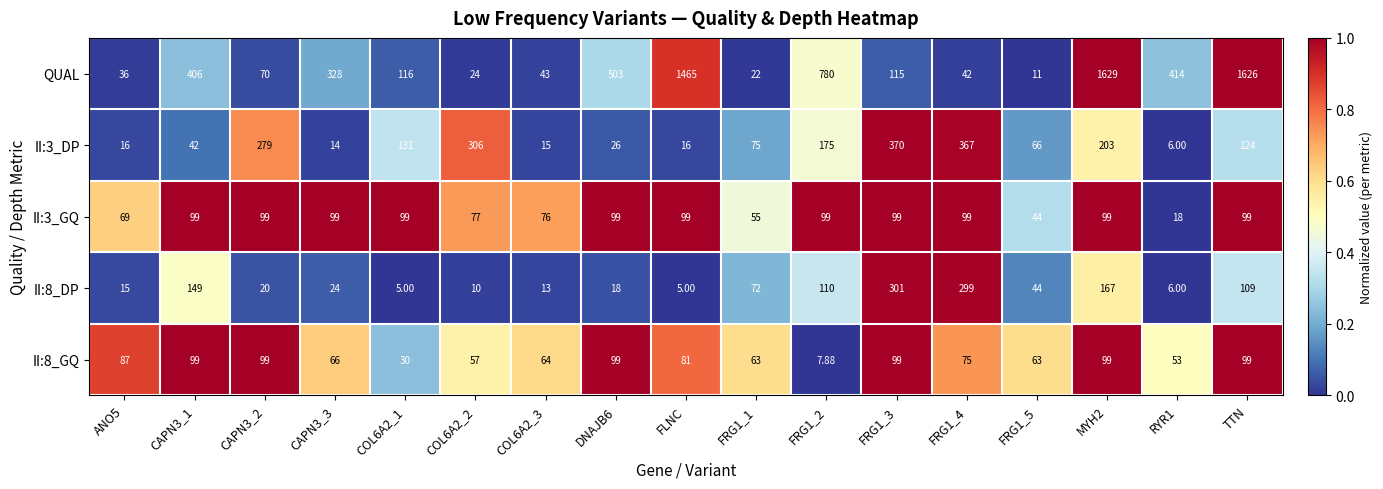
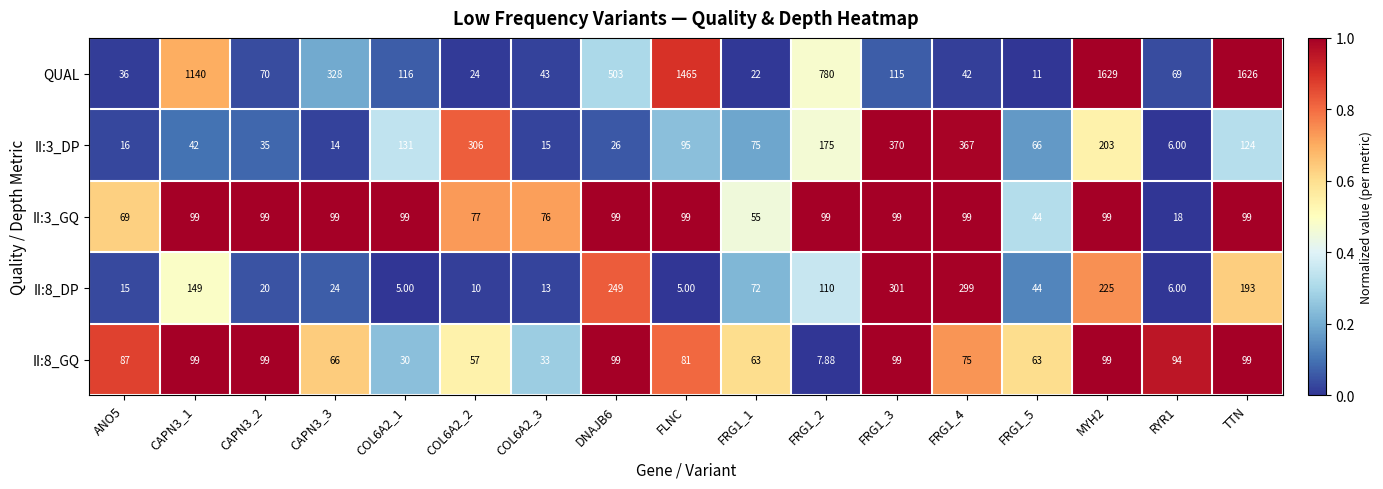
QUAL, CAPN3_1: 406 -> 1140
QUAL, RYR1: 414 -> 69
II:3_DP, CAPN3_2: 279 -> 35
II:3_DP, FLNC: 16 -> 95
II:8_DP, DNAJB6: 18 -> 249
II:8_DP, MYH2: 167 -> 225
II:8_DP, TTN: 109 -> 193
II:8_GQ, COL6A2_3: 64 -> 33
II:8_GQ, RYR1: 53 -> 94
